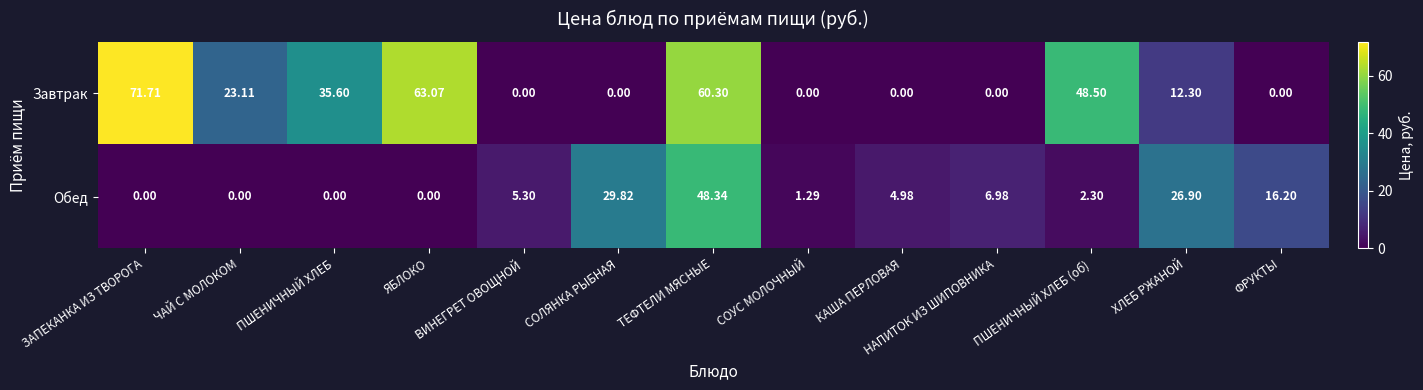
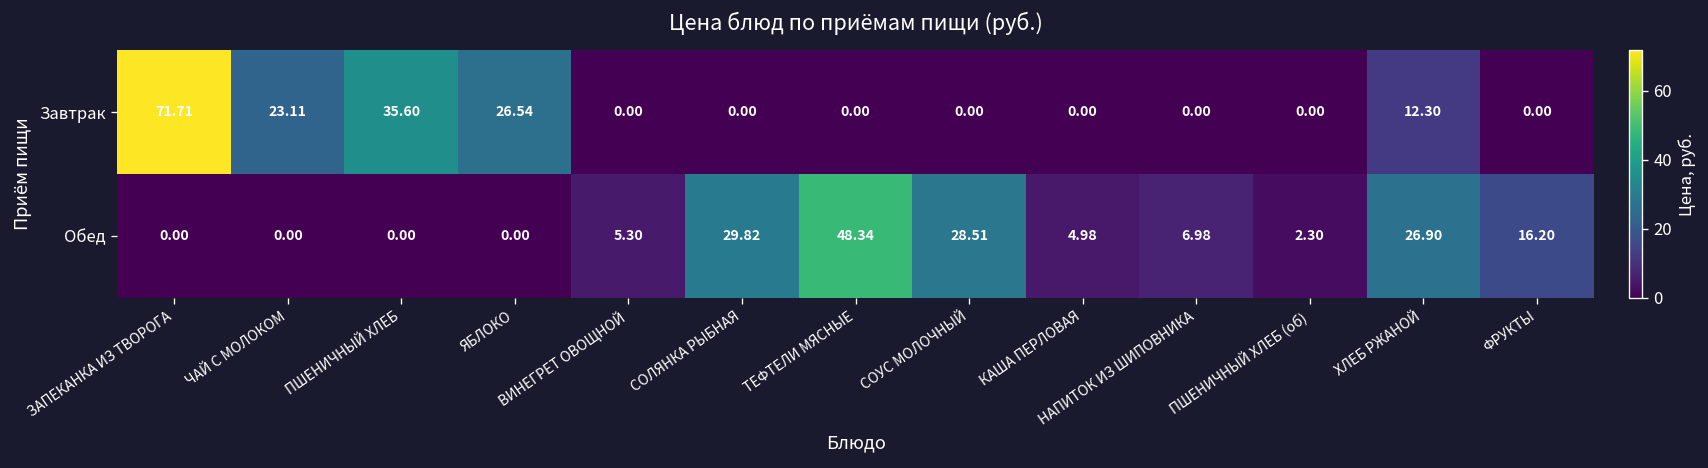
Завтрак, ЯБЛОКО: 63.07 -> 26.54
Завтрак, ТЕФТЕЛИ МЯСНЫЕ: 60.30 -> 0.00
Завтрак, ПШЕНИЧНЫЙ ХЛЕБ (об): 48.50 -> 0.00
Обед, СОУС МОЛОЧНЫЙ: 1.29 -> 28.51
